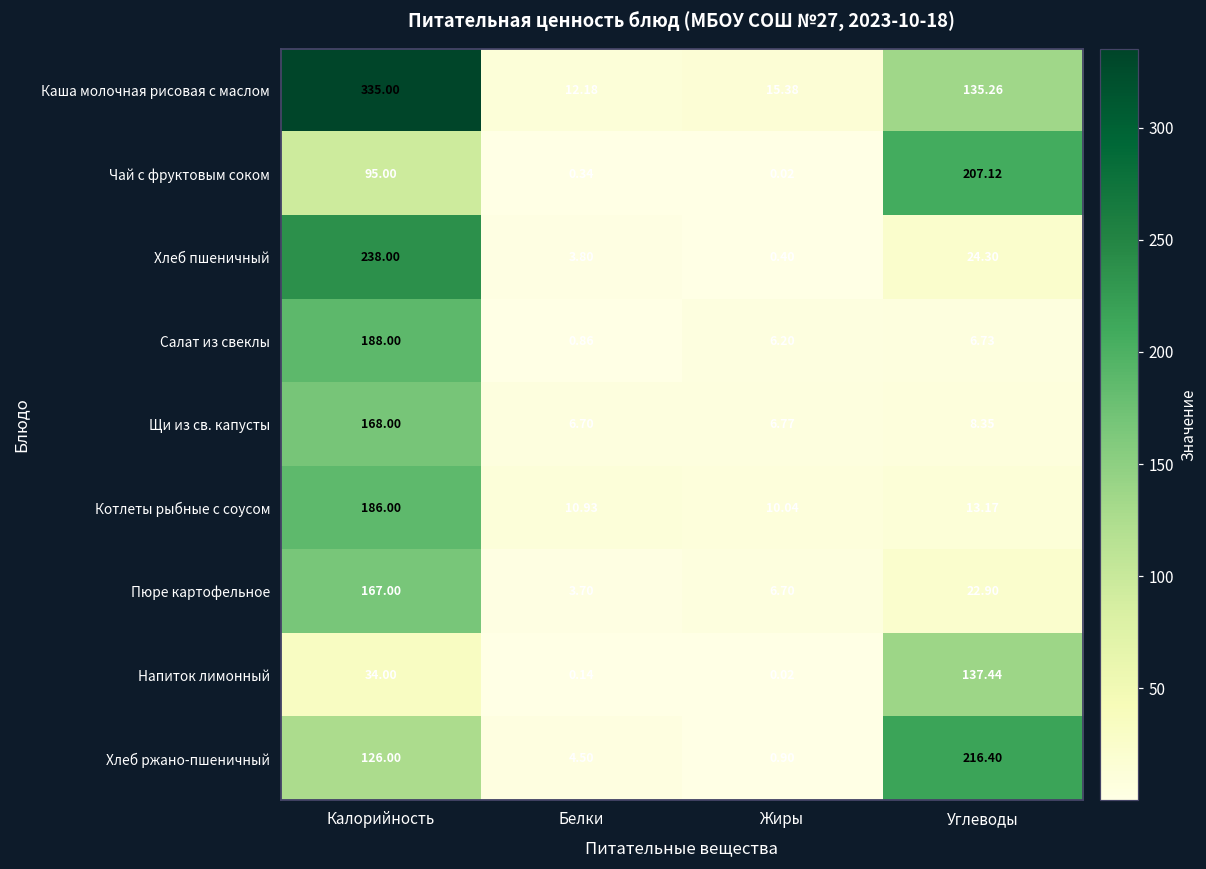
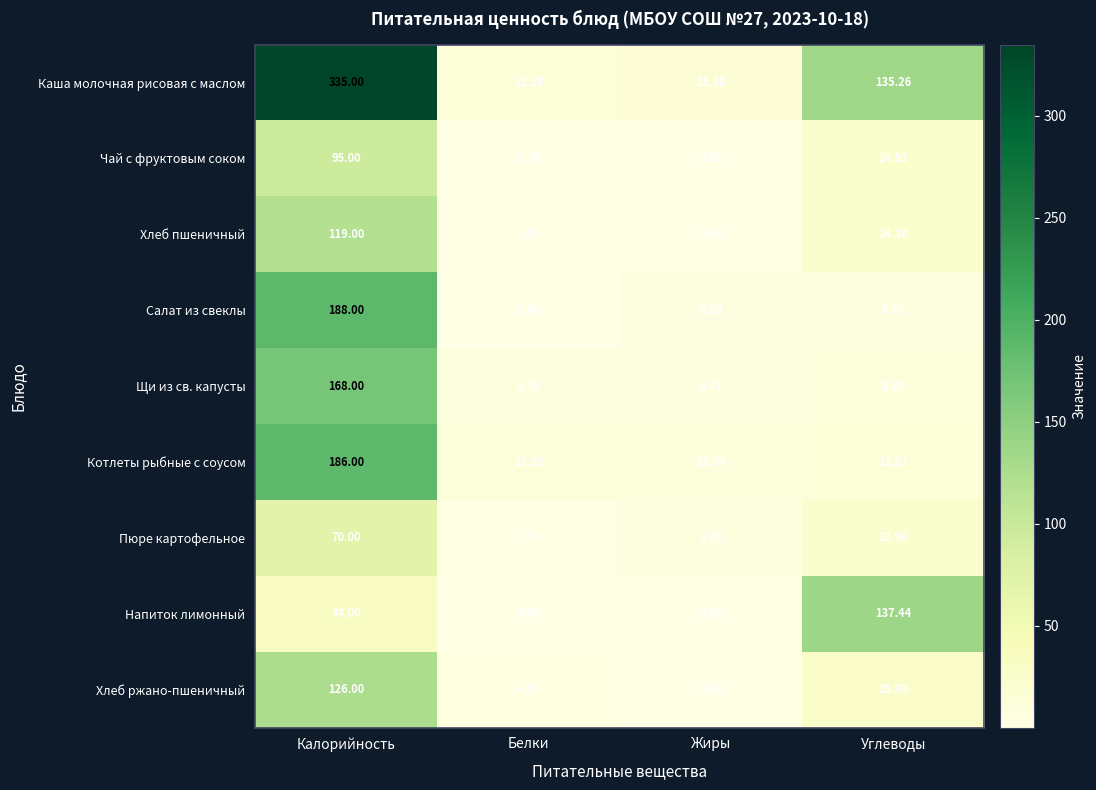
Чай с фруктовым соком, Углеводы: 207.12 -> 24.53
Хлеб пшеничный, Калорийность: 238.00 -> 119.00
Пюре картофельное, Калорийность: 167.00 -> 70.00
Хлеб ржано-пшеничный, Углеводы: 216.40 -> 25.80
